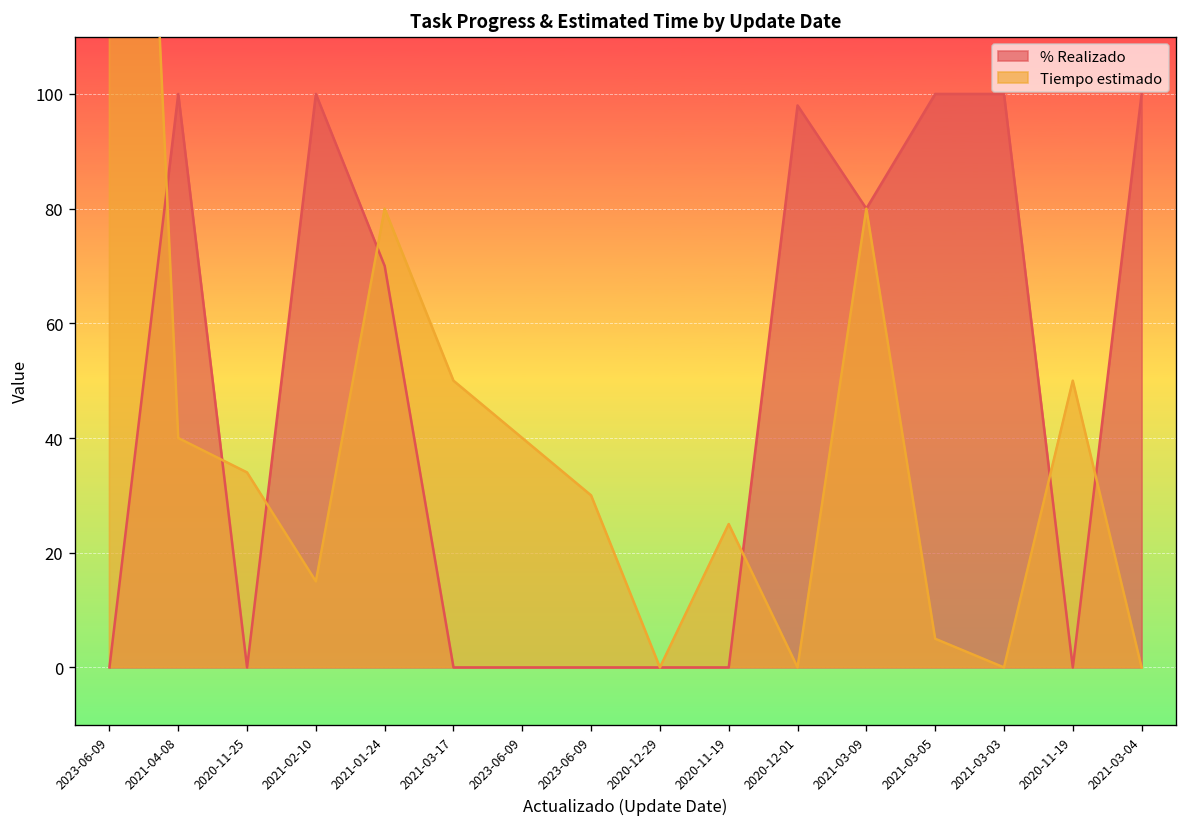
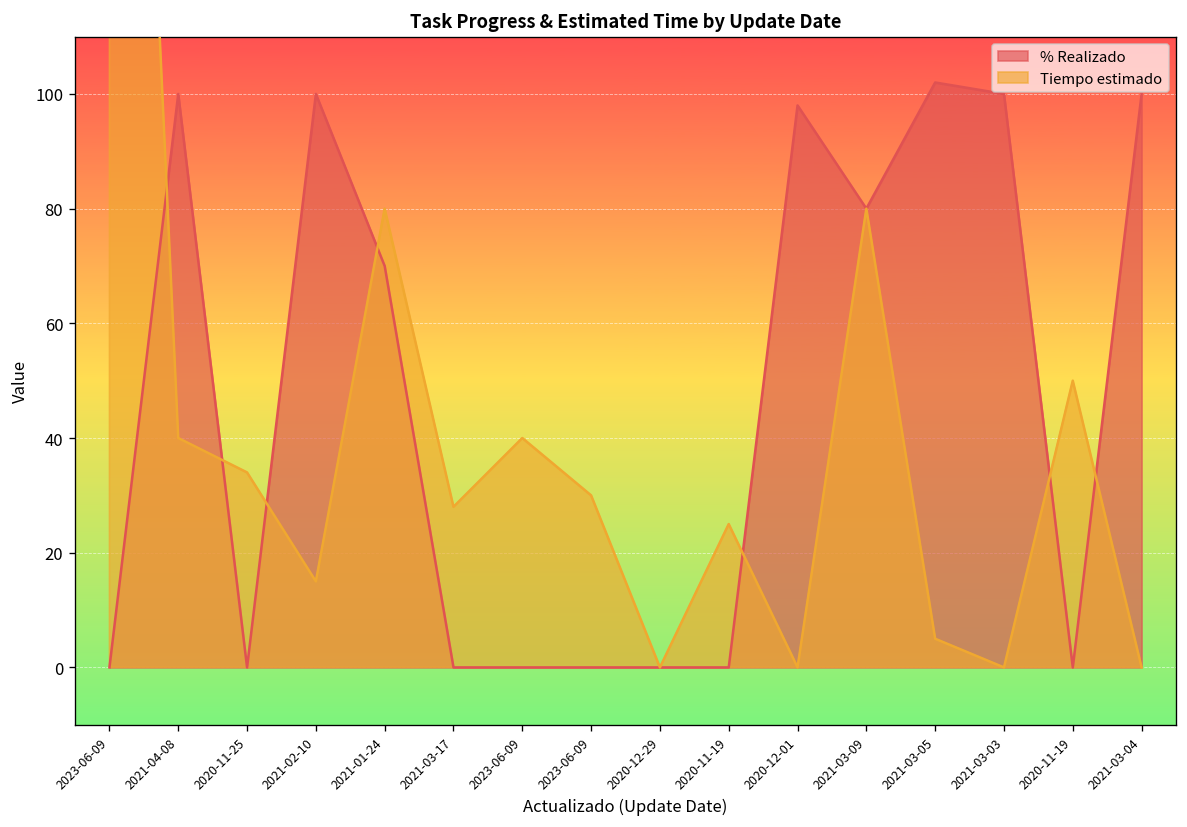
Tiempo estimado, 2021-03-17: 50 -> 28
% Realizado, 2021-03-05: 100 -> 102
